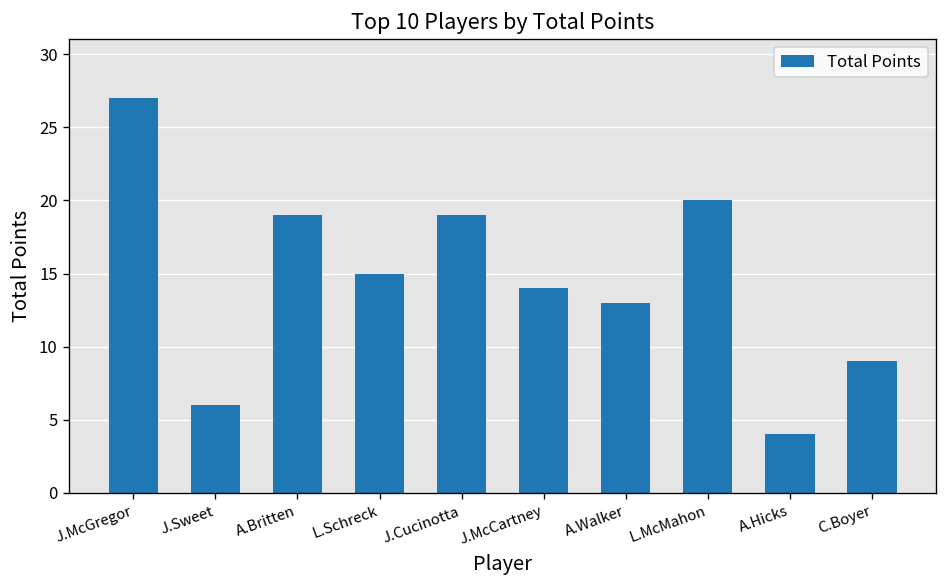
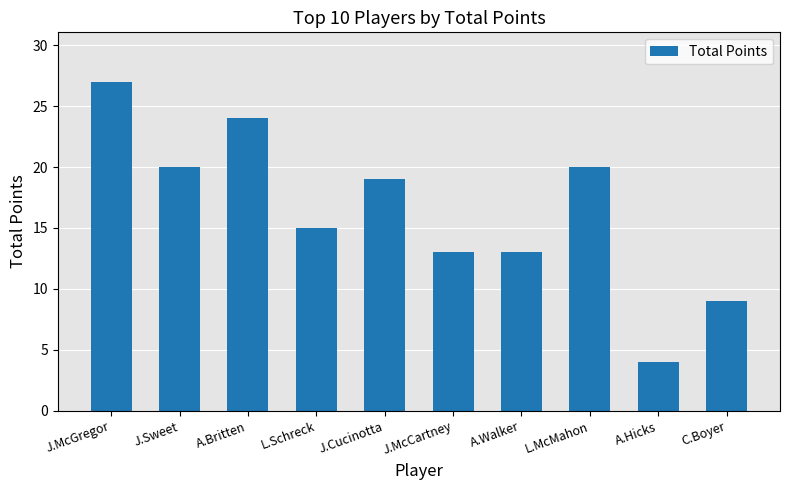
J.Sweet: 6 -> 20
A.Britten: 19 -> 24
J.McCartney: 14 -> 13
